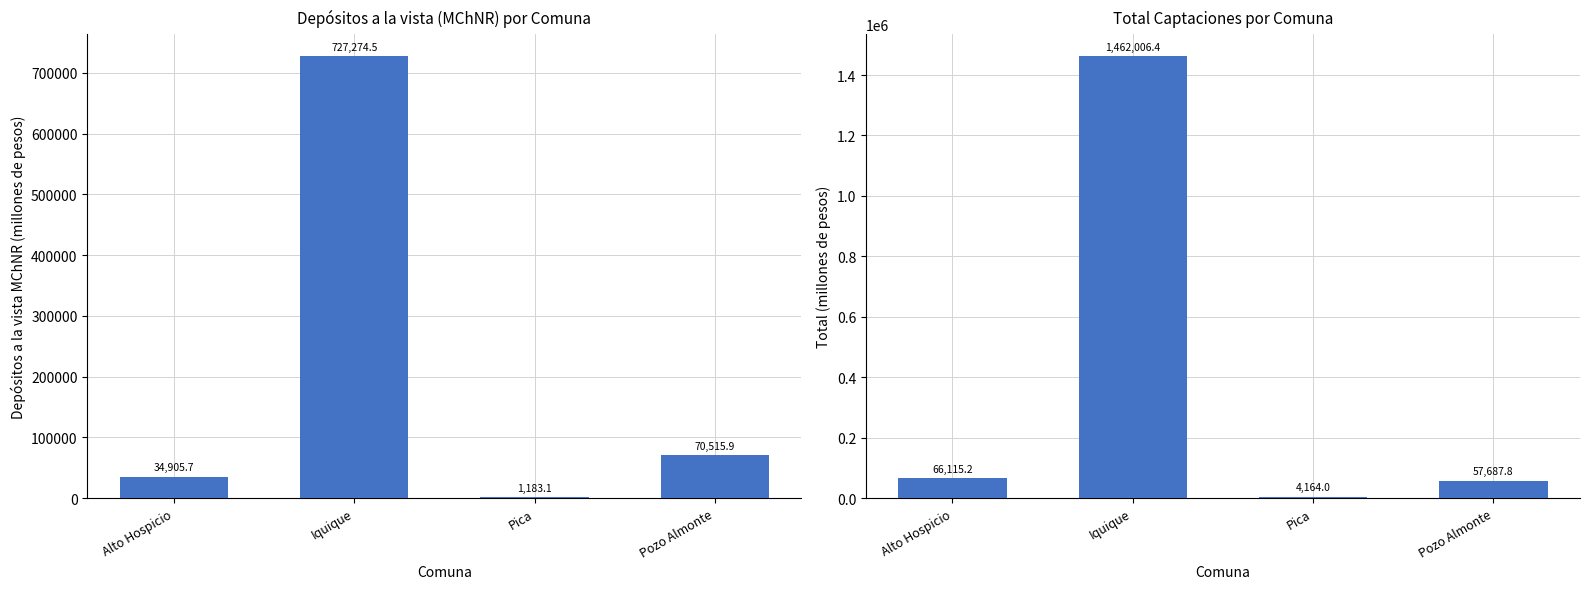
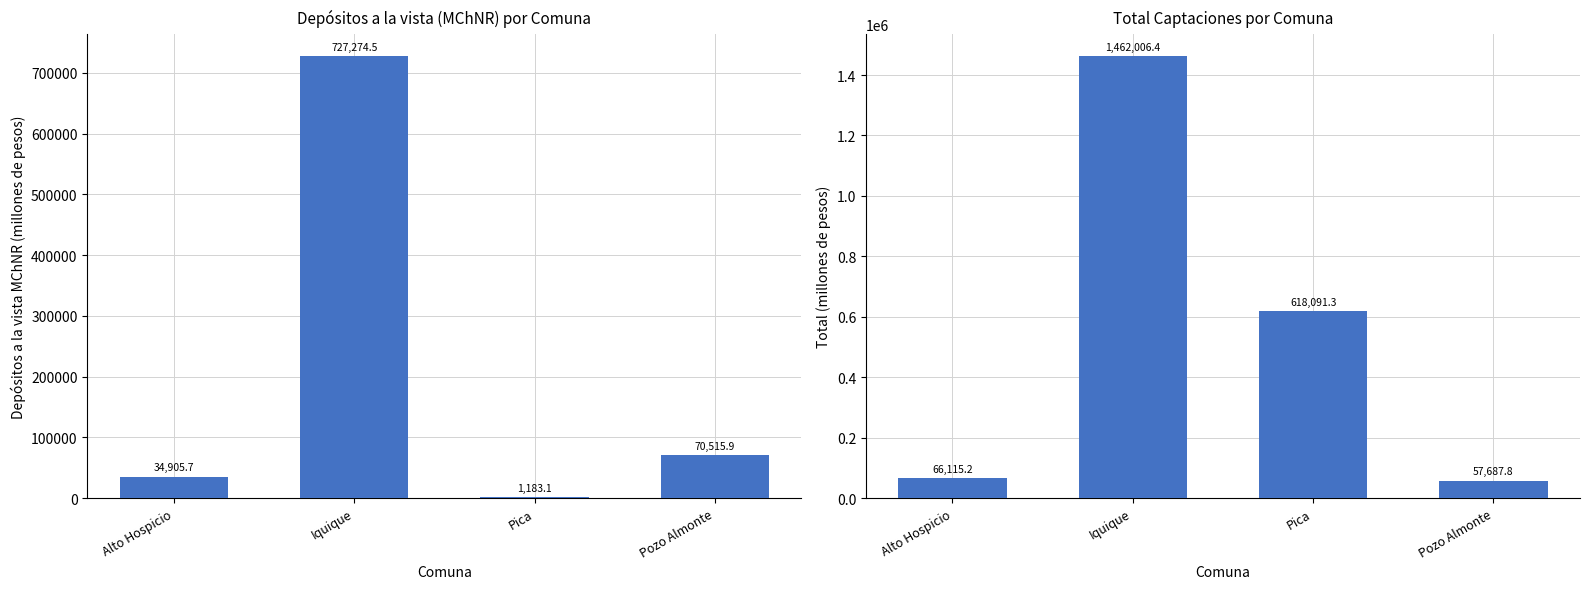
Total Captaciones por Comuna, Pica: 4,164.0 -> 618,091.3
